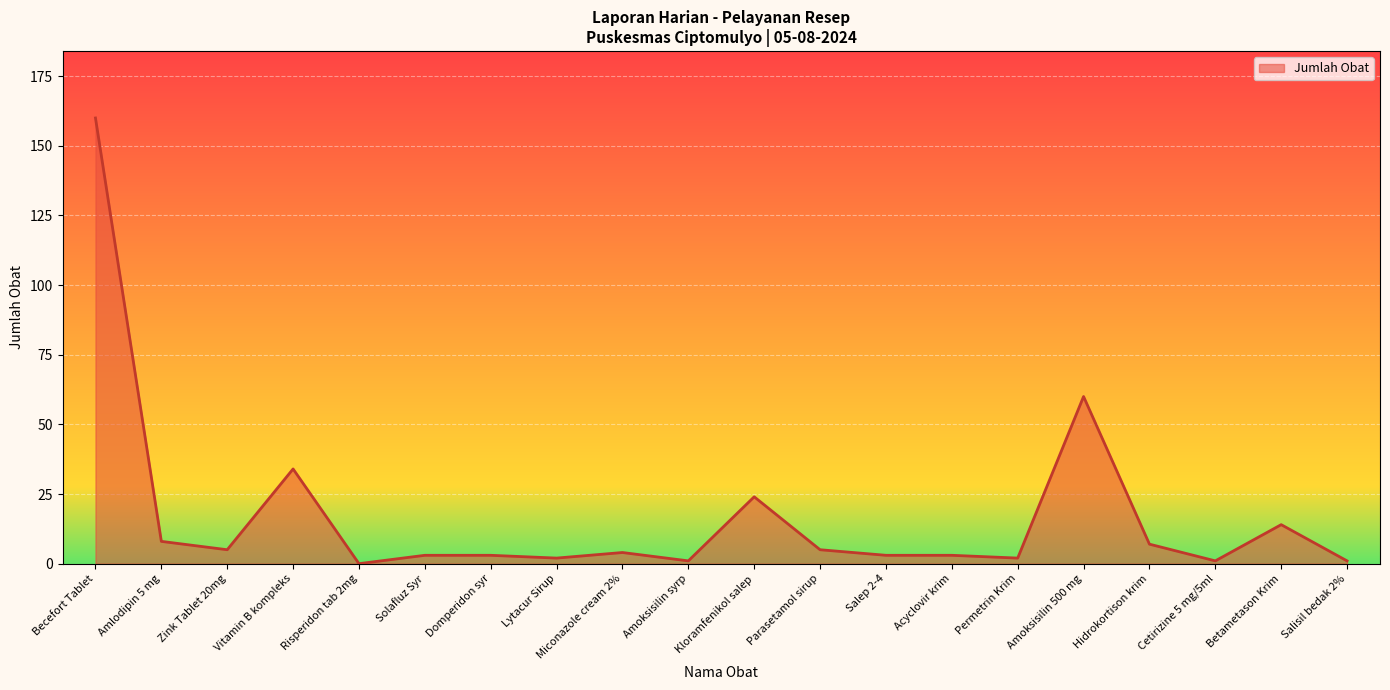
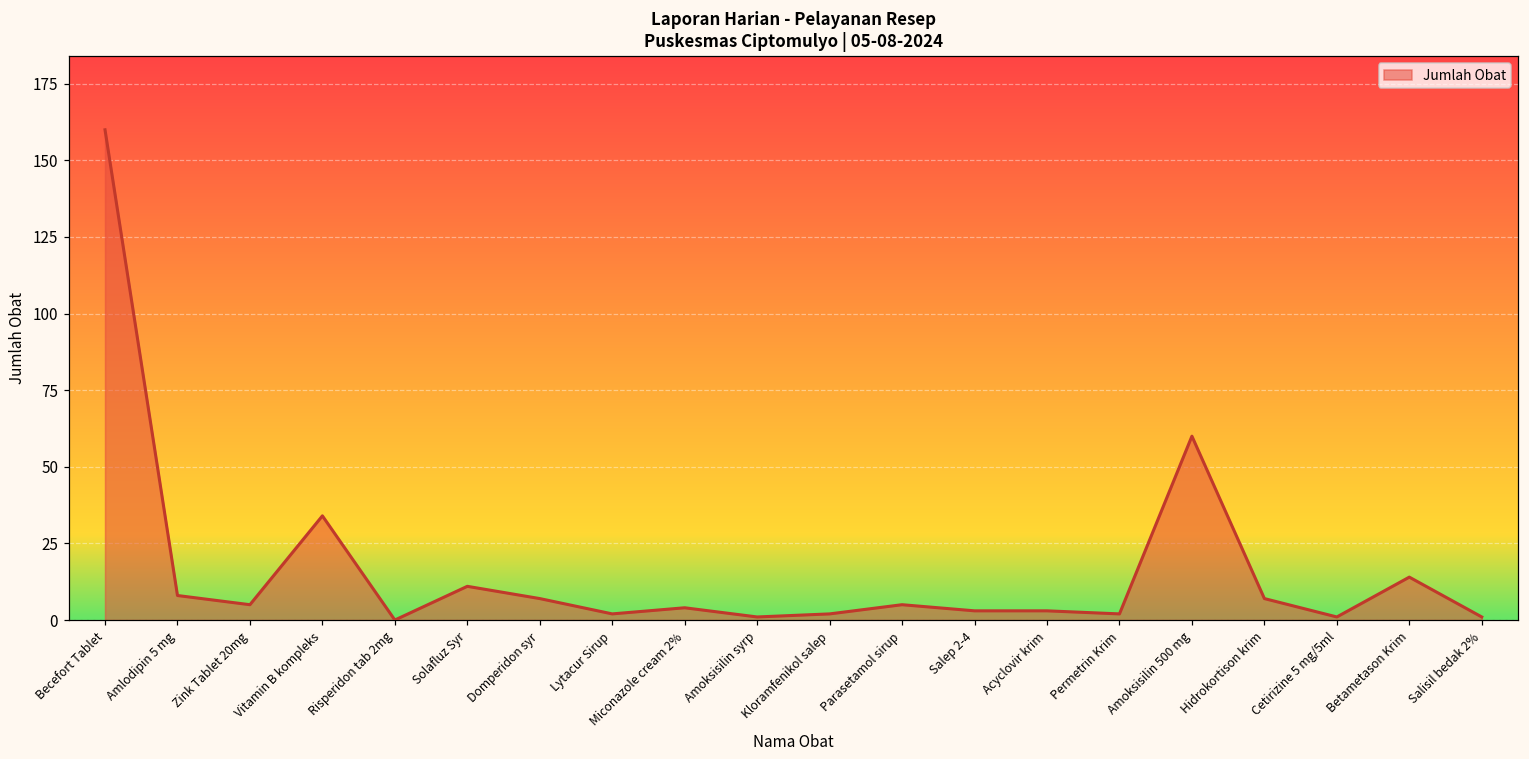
Solafluz Syr: 3 -> 11
Domperidon syr: 3 -> 7
Kloramfenikol salep: 24 -> 2
